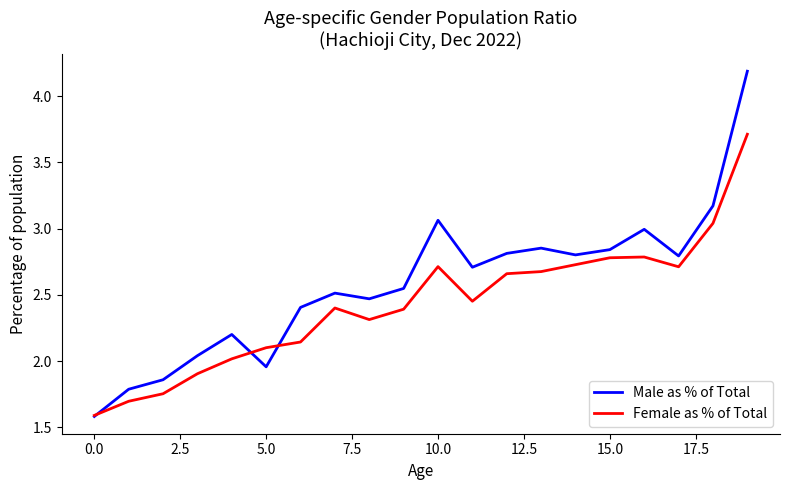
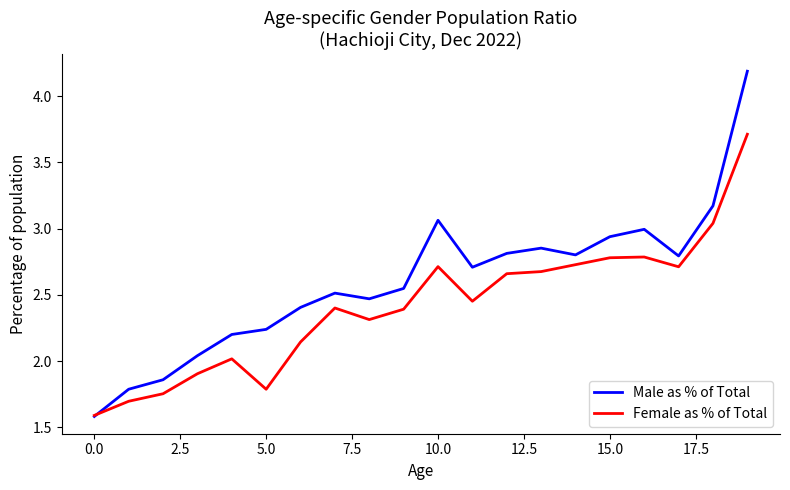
Male as % of Total, 5.0: 1.96 -> 2.24
Female as % of Total, 5.0: 2.10 -> 1.79
Male as % of Total, 15.0: 2.84 -> 2.94
